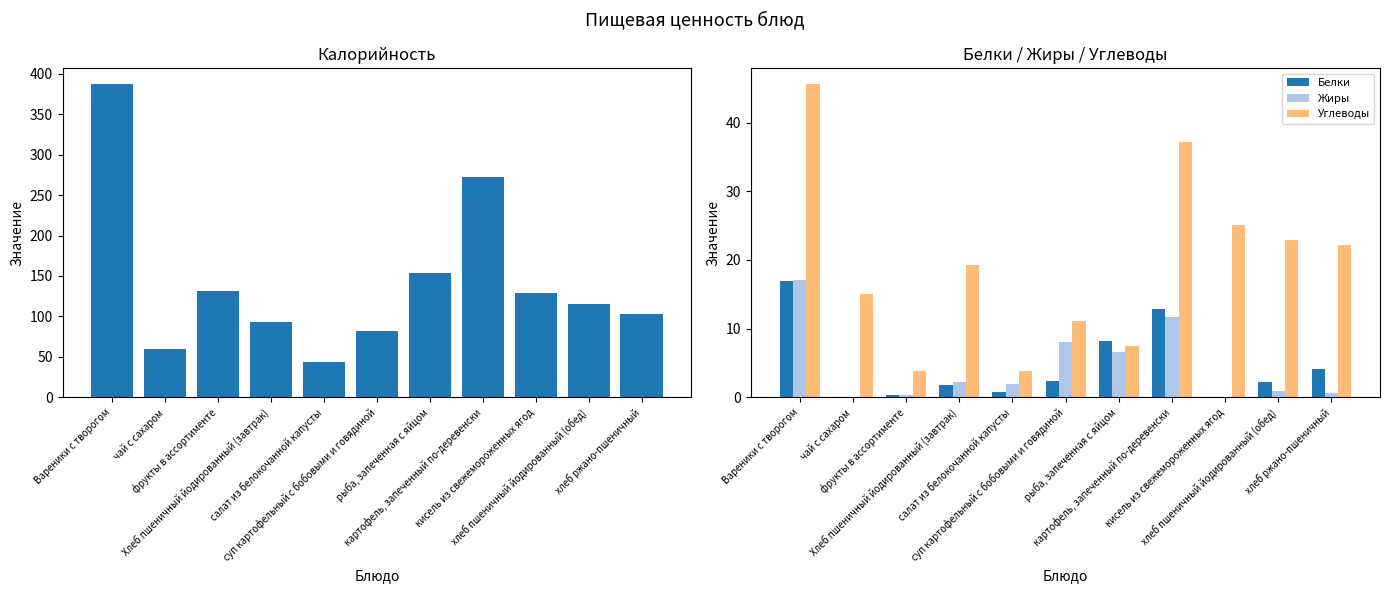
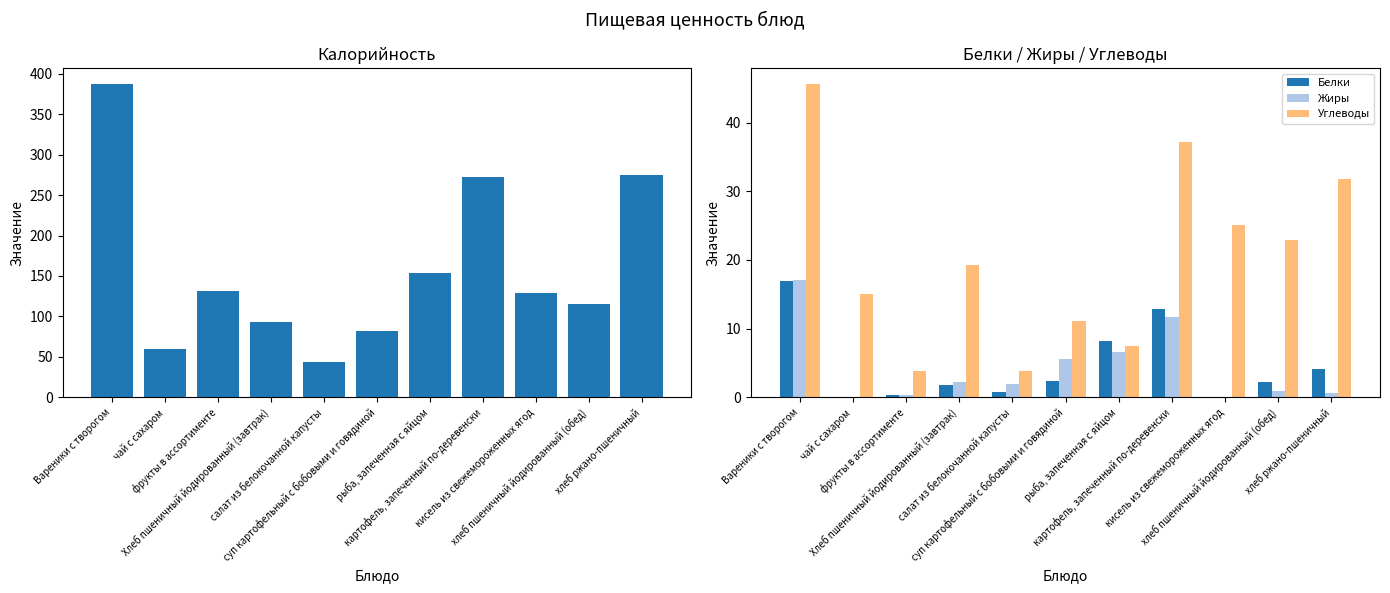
Калорийность, хлеб ржано-пшеничный: 100 -> 270
Белки / Жиры / Углеводы, Жиры, суп картофельный с бобовыми и говядиной: 8 -> 6
Белки / Жиры / Углеводы, Углеводы, хлеб ржано-пшеничный: 22 -> 32
